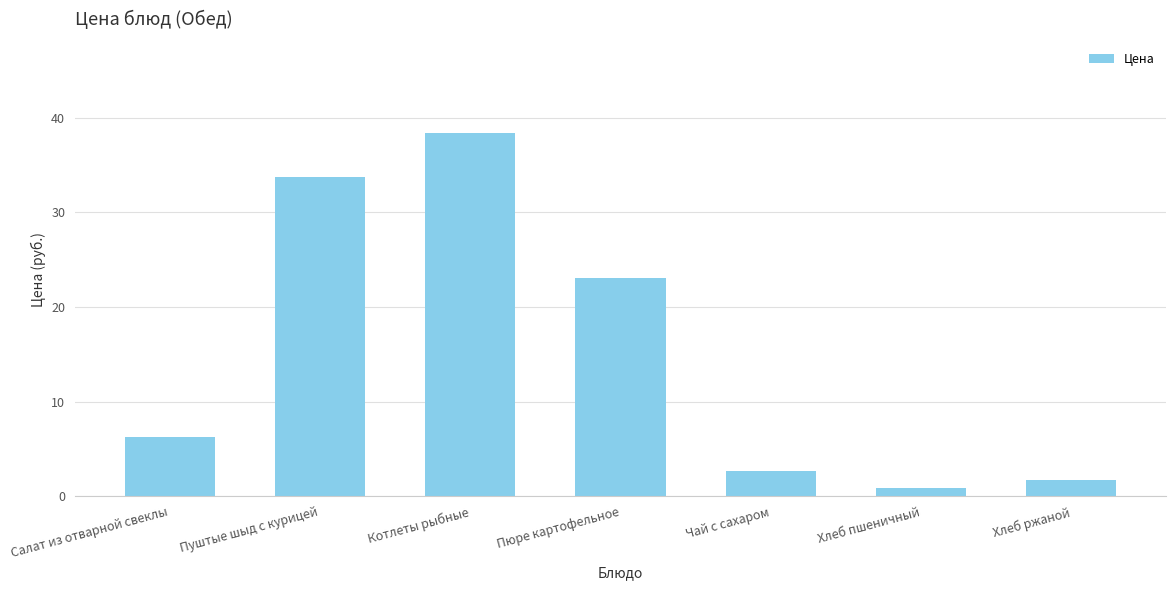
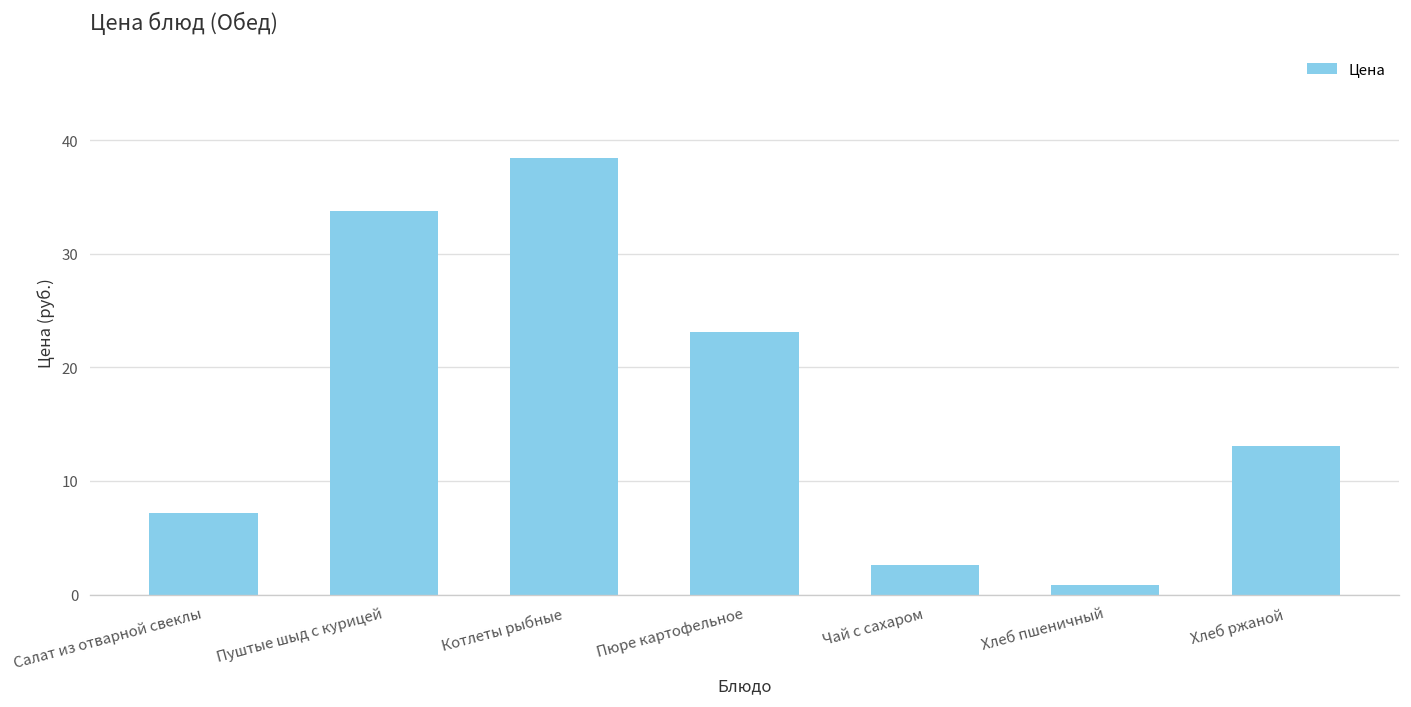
Салат из отварной свеклы: 6 -> 7
Хлеб ржаной: 2 -> 13
